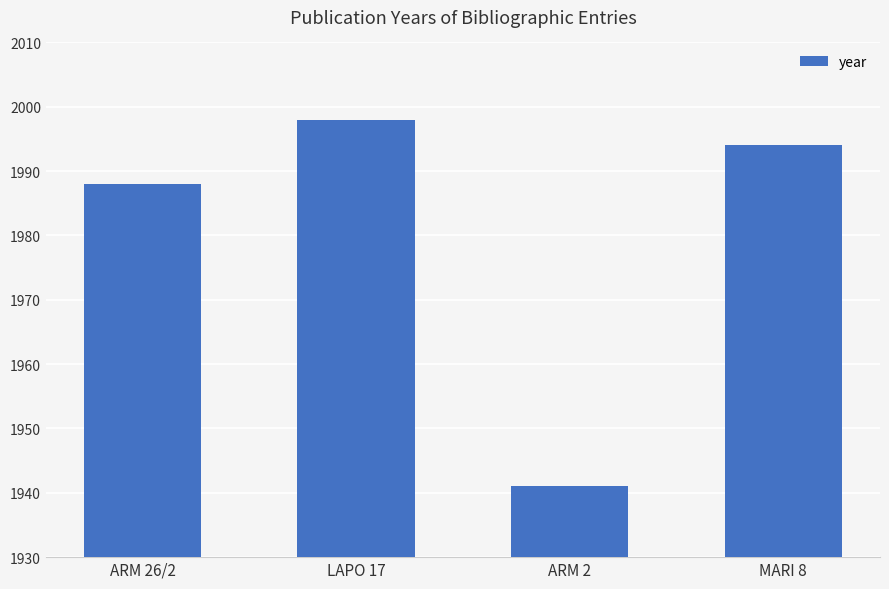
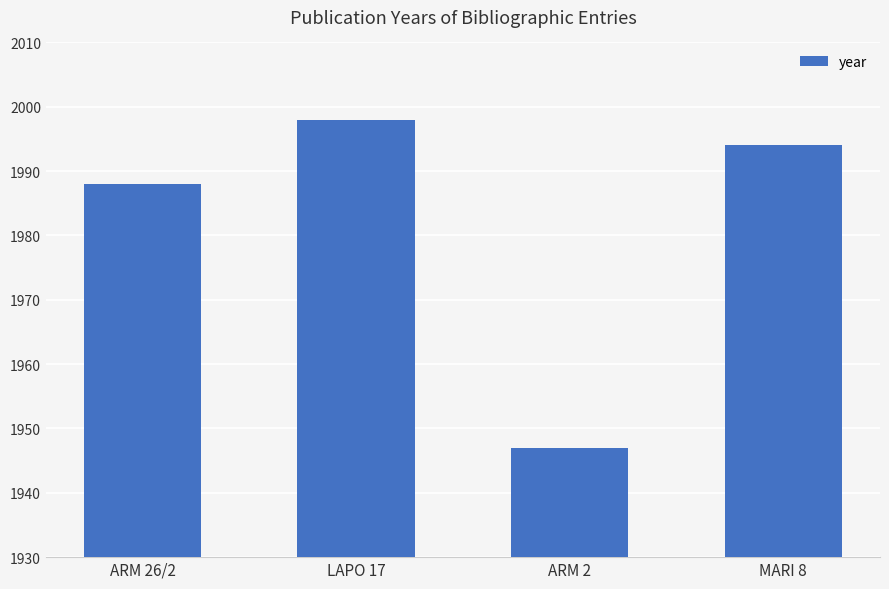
ARM 2: 1941 -> 1947
